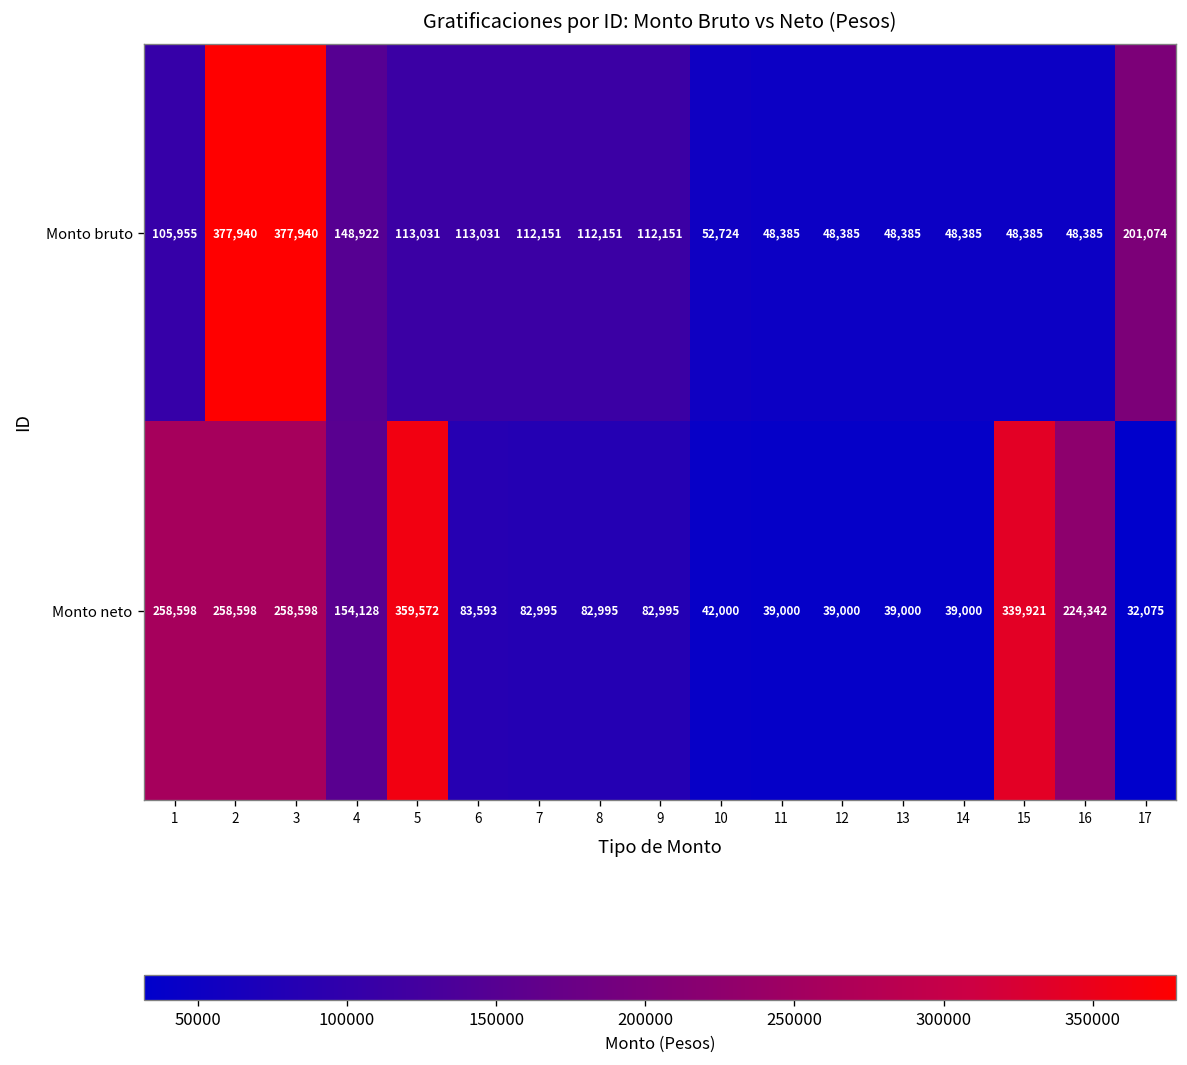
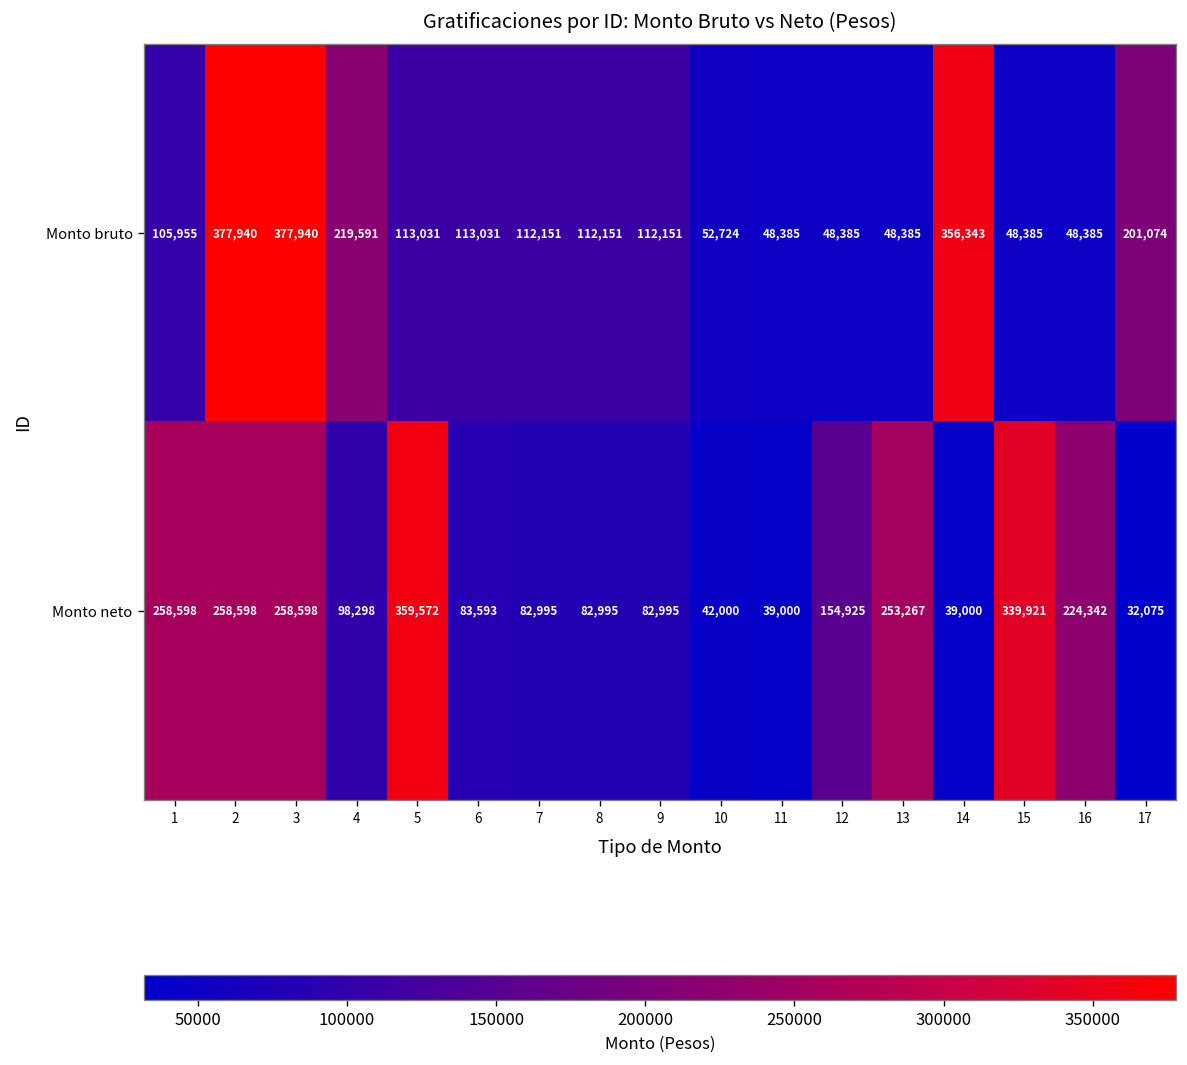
Monto bruto, 4: 148,922 -> 219,591
Monto bruto, 14: 48,385 -> 356,343
Monto neto, 4: 154,128 -> 98,298
Monto neto, 12: 39,000 -> 154,925
Monto neto, 13: 39,000 -> 253,267
